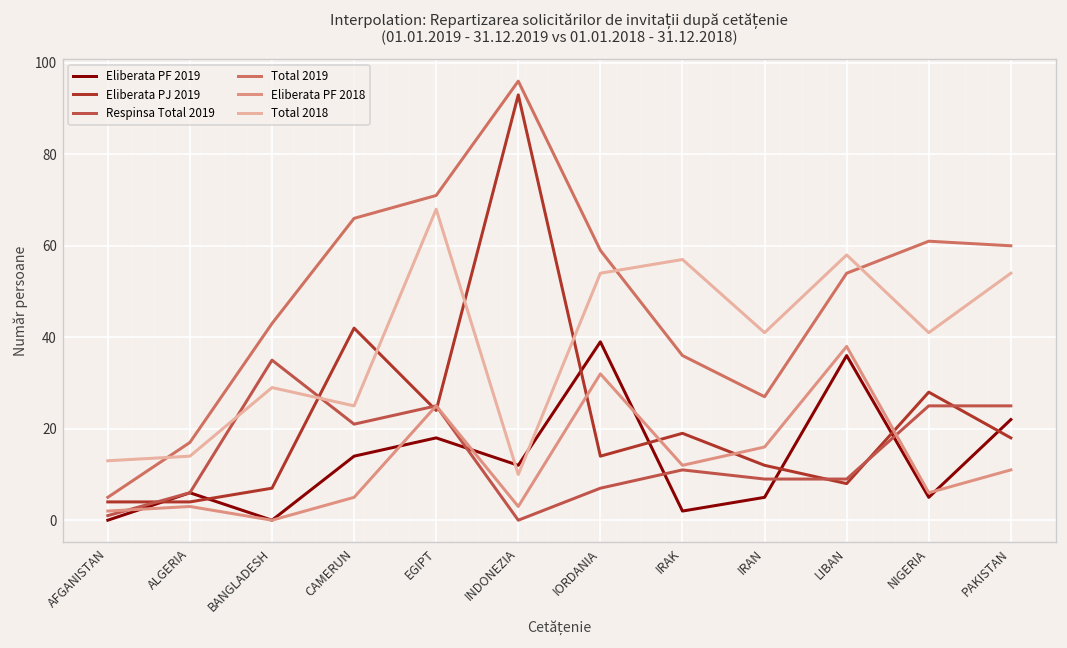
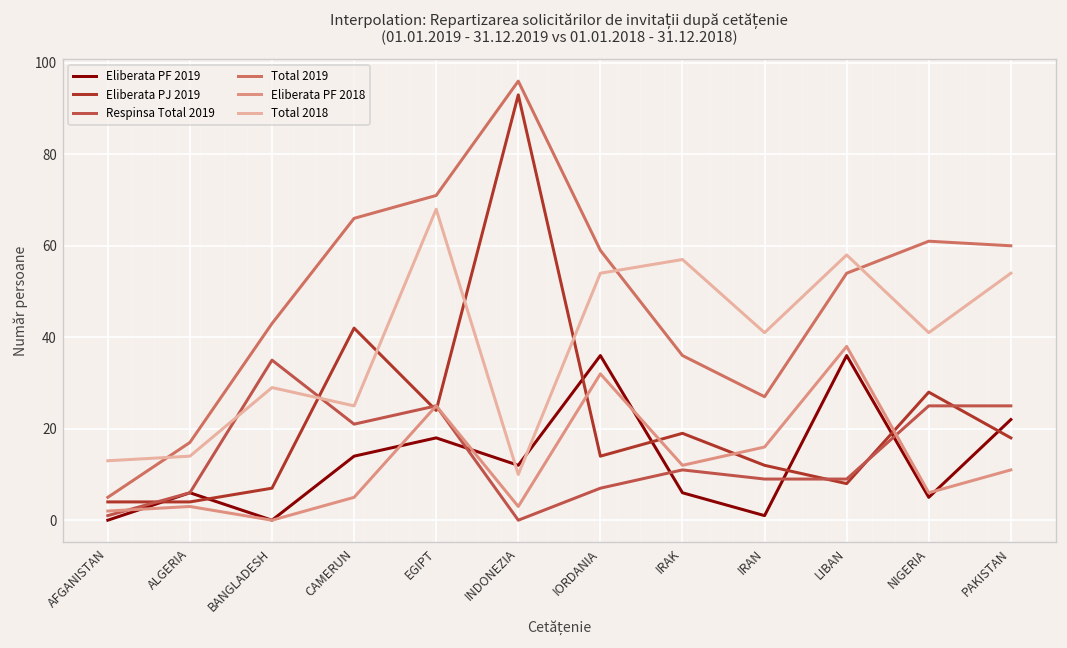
Eliberata PF 2019, IORDANIA: 39 -> 36
Eliberata PF 2019, IRAK: 2 -> 6
Eliberata PF 2019, IRAN: 5 -> 1
